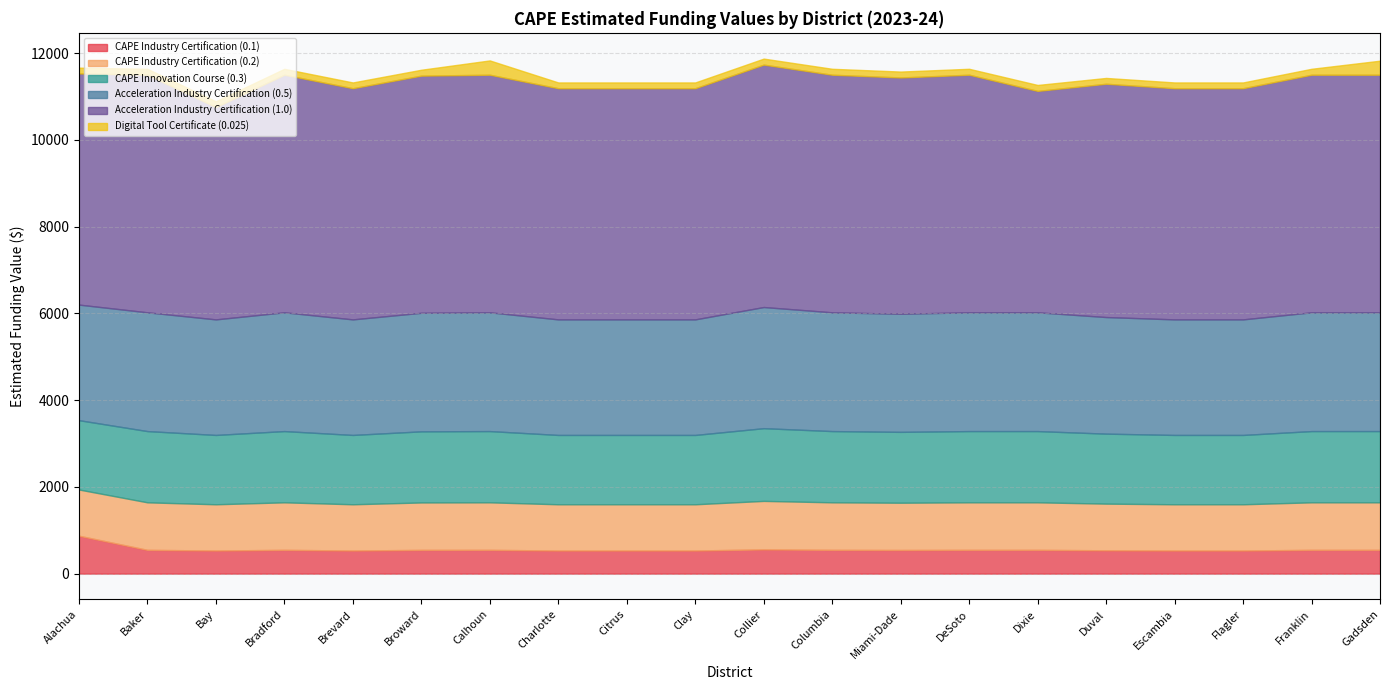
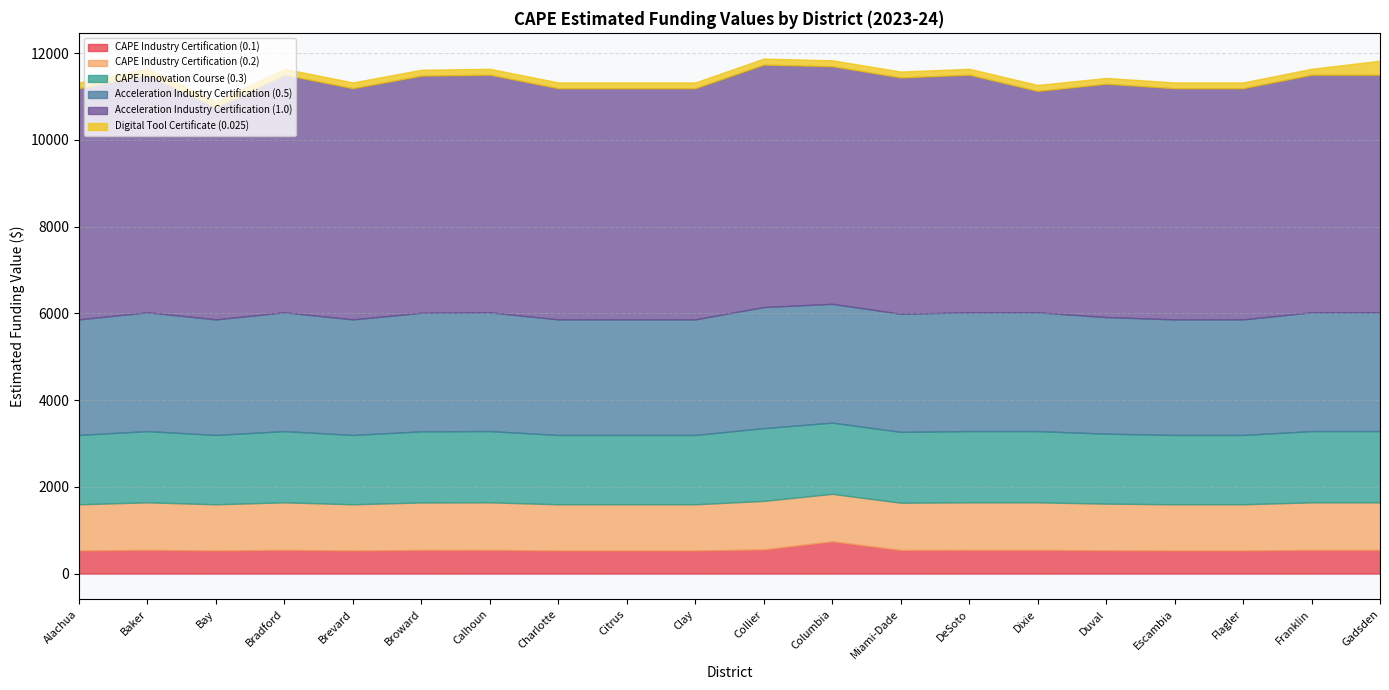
CAPE Industry Certification (0.1), Alachua: 900 -> 500
Digital Tool Certificate (0.025), Calhoun: 300 -> 100
CAPE Industry Certification (0.1), Columbia: 500 -> 700
